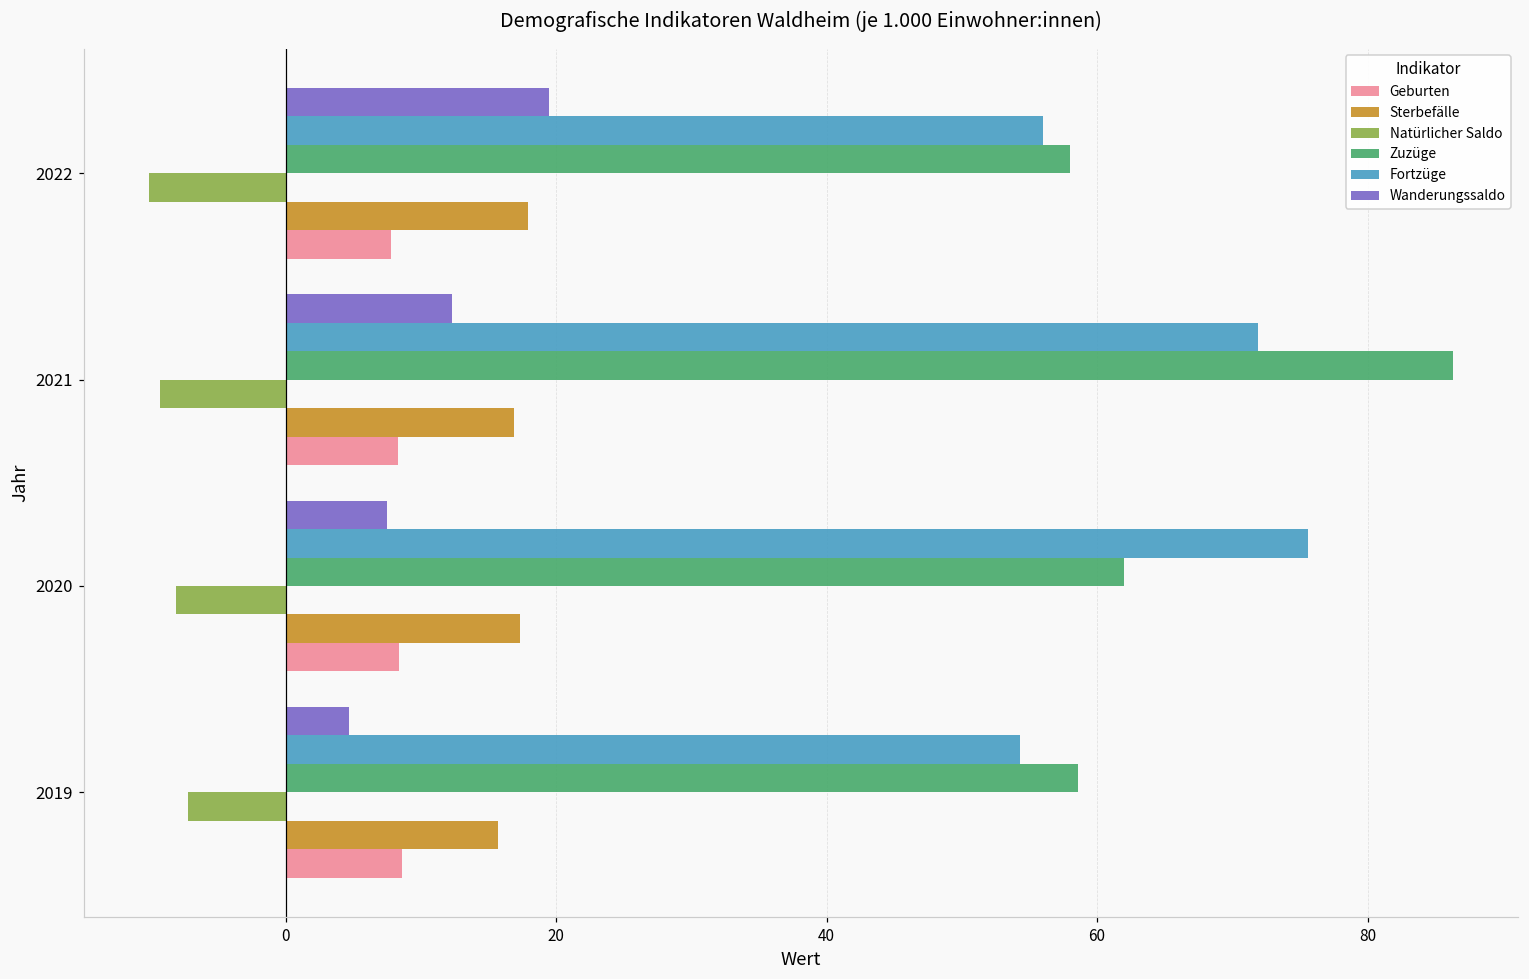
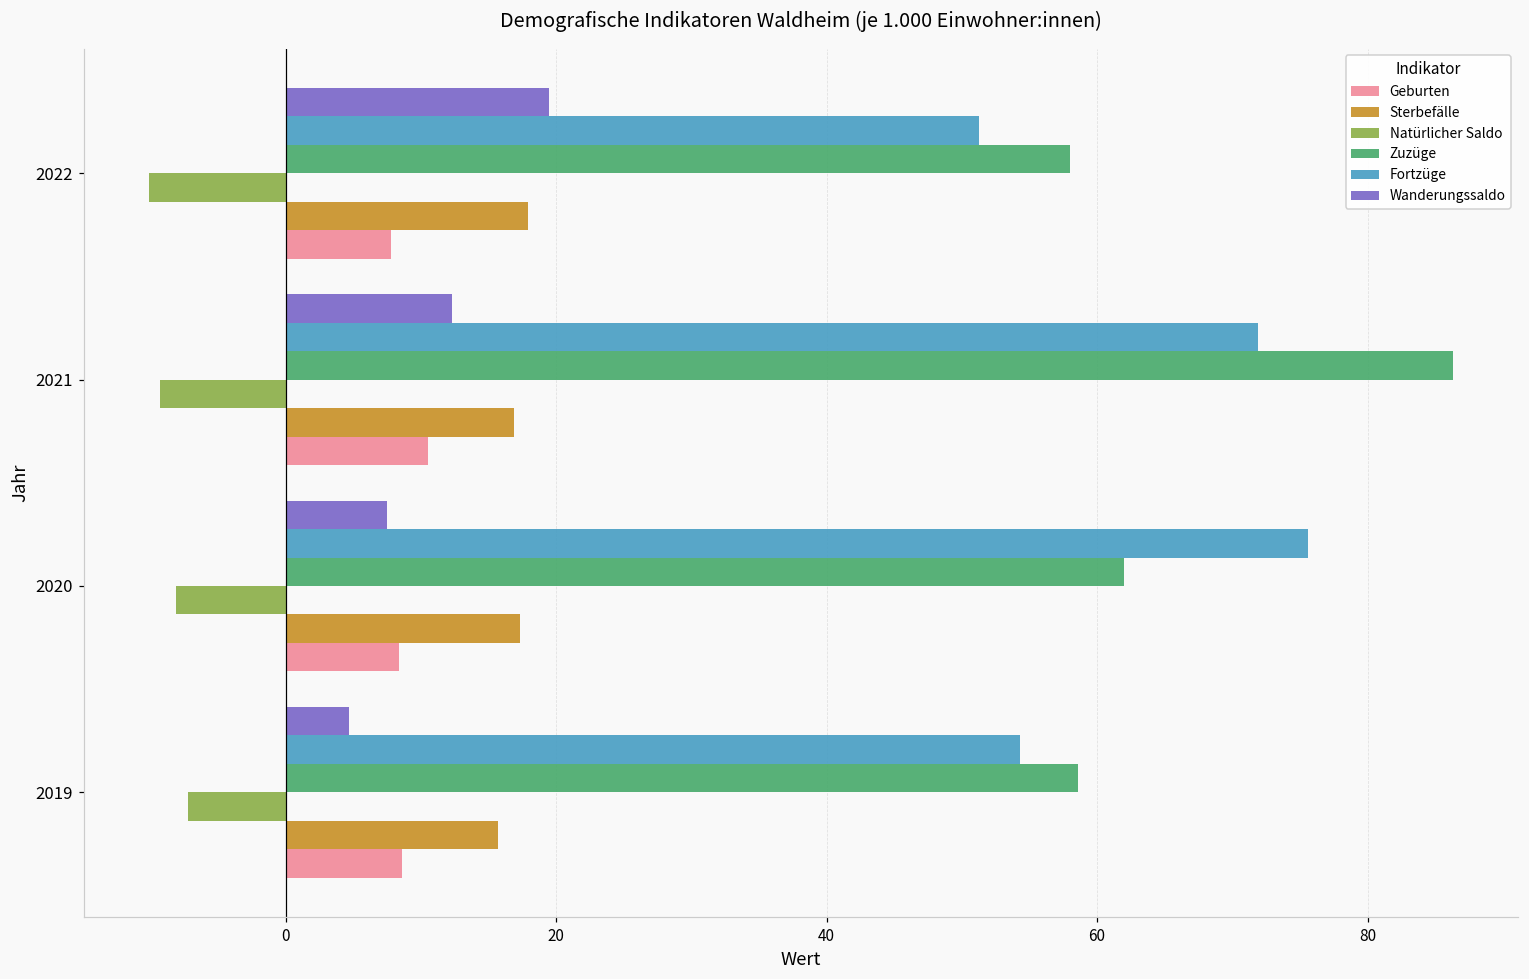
Fortzüge, 2022: 56.0 -> 51.3
Geburten, 2021: 8.3 -> 10.5
